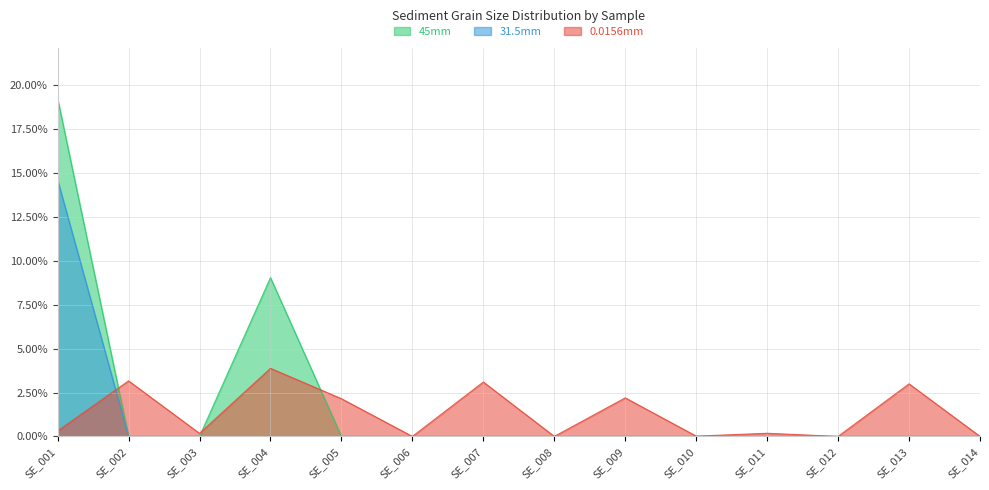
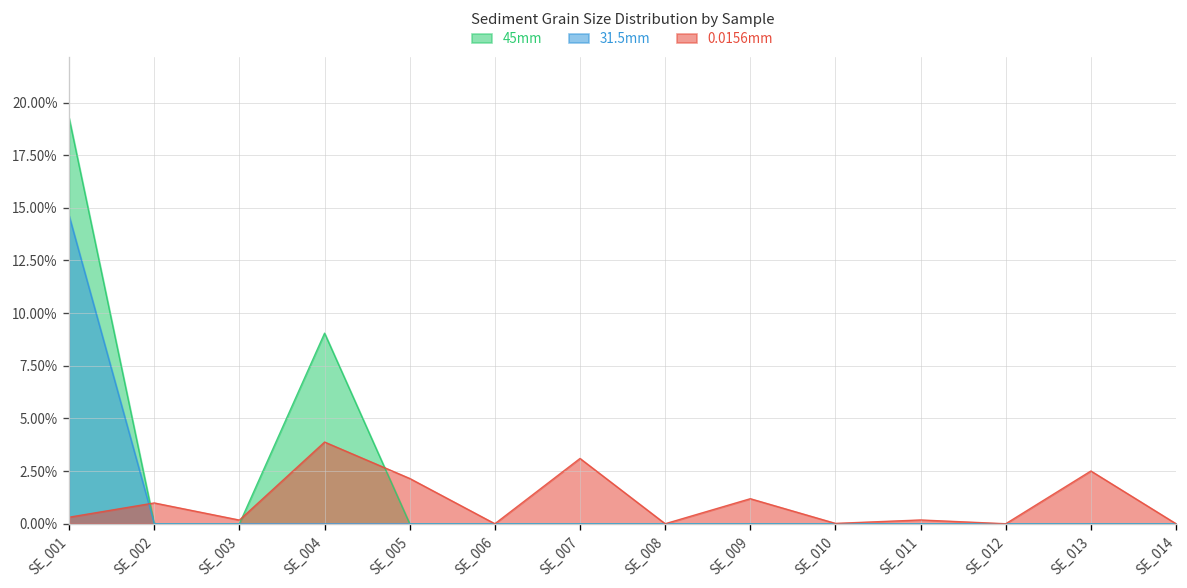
0.0156mm, SE_002: 3.2% -> 1.0%
0.0156mm, SE_009: 2.2% -> 1.2%
0.0156mm, SE_013: 3.0% -> 2.5%
